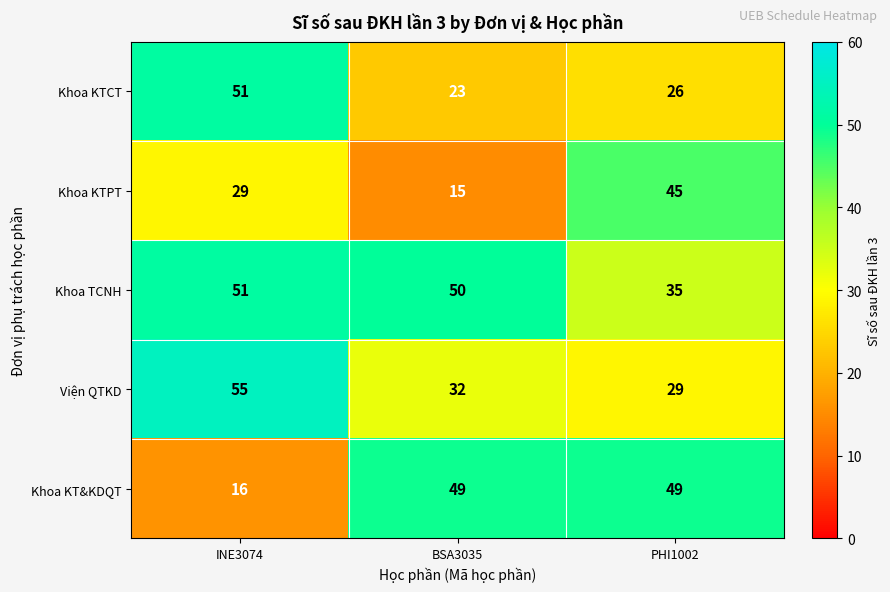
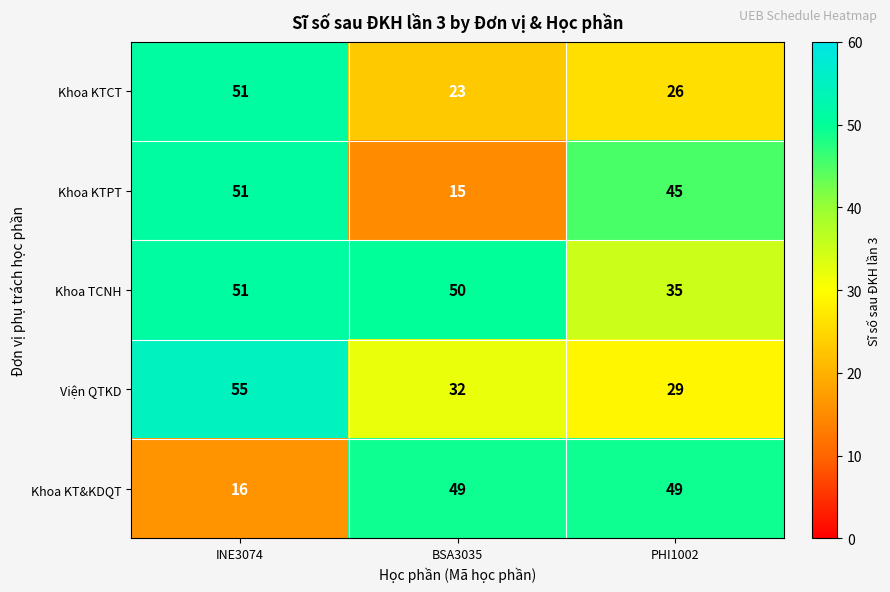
Khoa KTPT, INE3074: 29 -> 51
